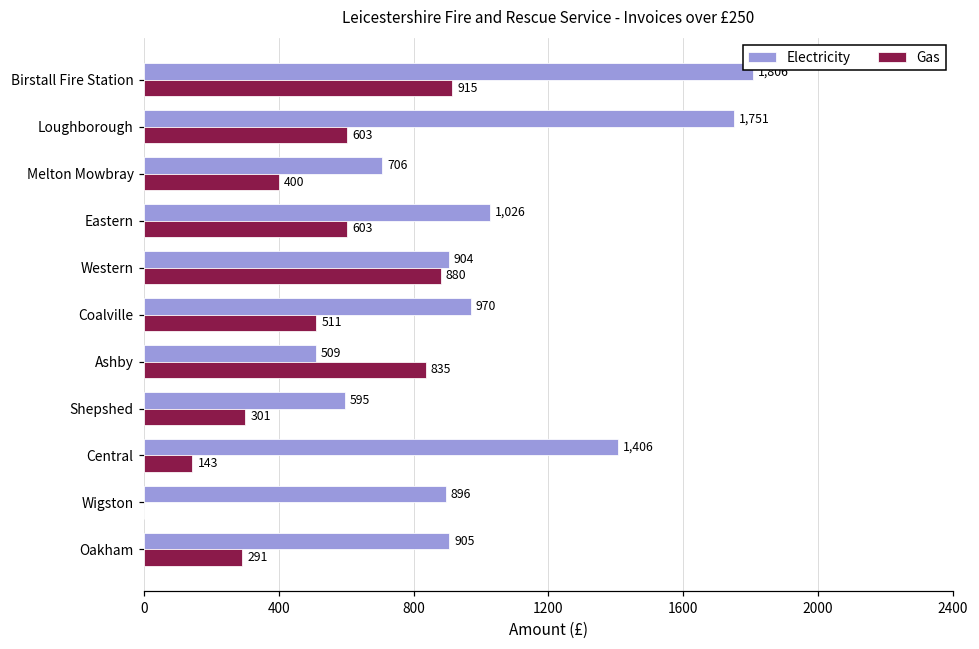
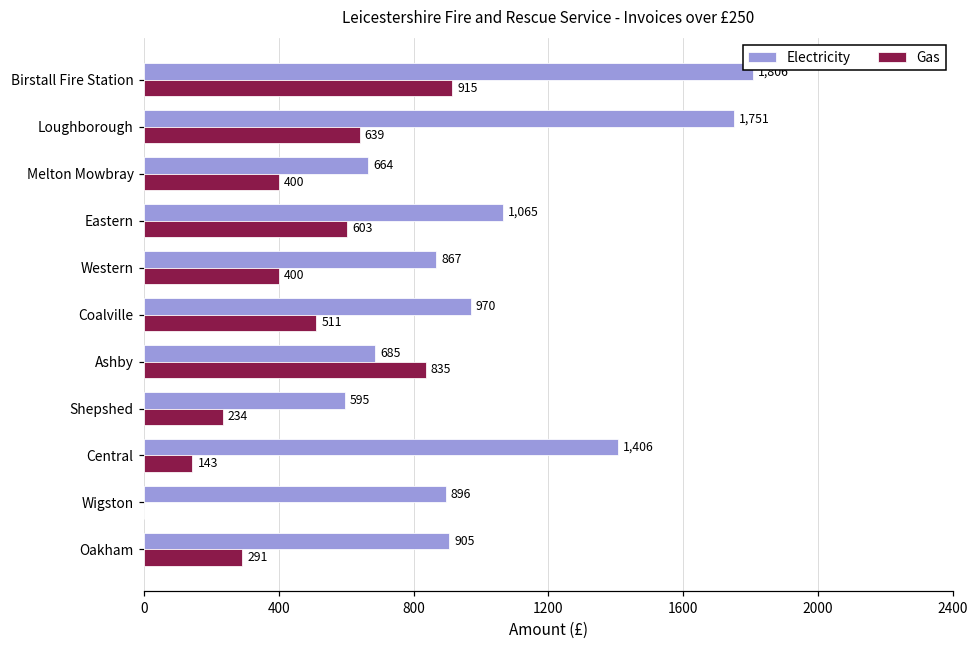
Gas, Loughborough: 603 -> 639
Electricity, Melton Mowbray: 706 -> 664
Electricity, Eastern: 1,026 -> 1,065
Electricity, Western: 904 -> 867
Gas, Western: 880 -> 400
Electricity, Ashby: 509 -> 685
Gas, Shepshed: 301 -> 234
